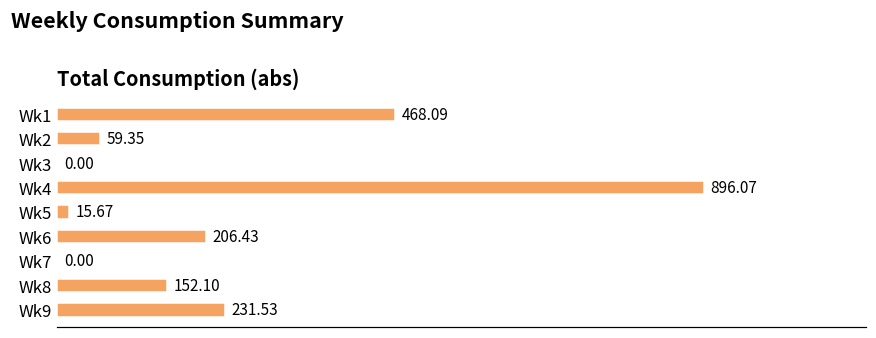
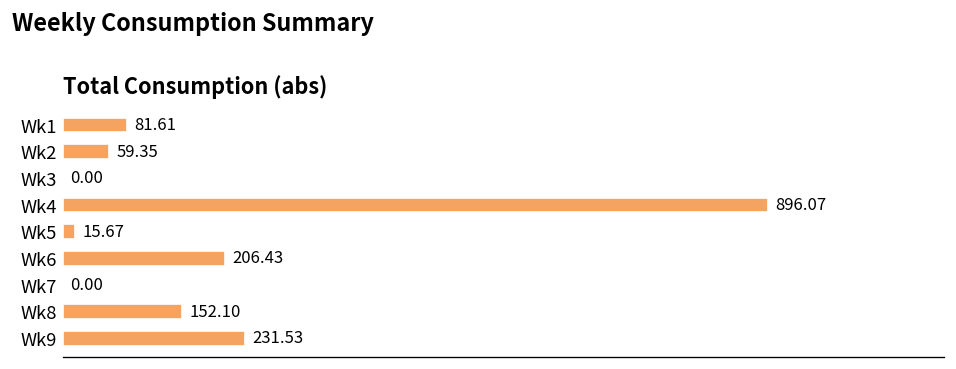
Wk1: 468.09 -> 81.61
